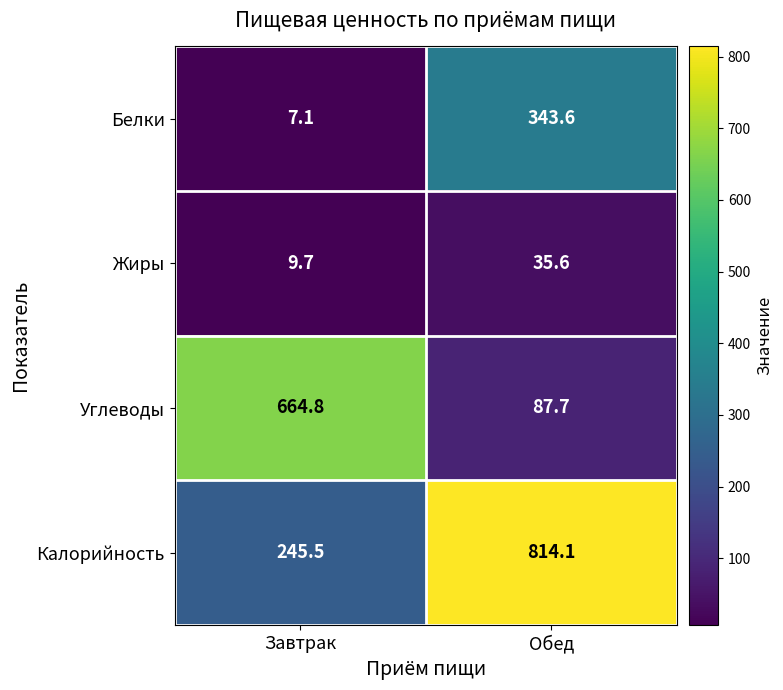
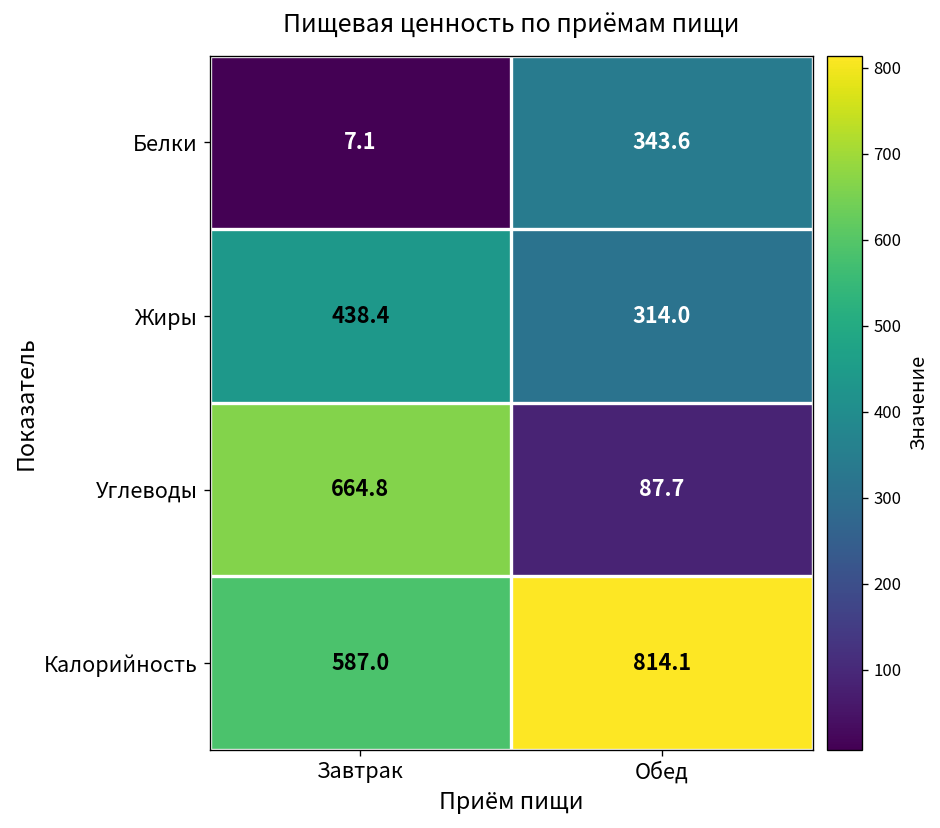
Жиры, Завтрак: 9.7 -> 438.4
Жиры, Обед: 35.6 -> 314.0
Калорийность, Завтрак: 245.5 -> 587.0
